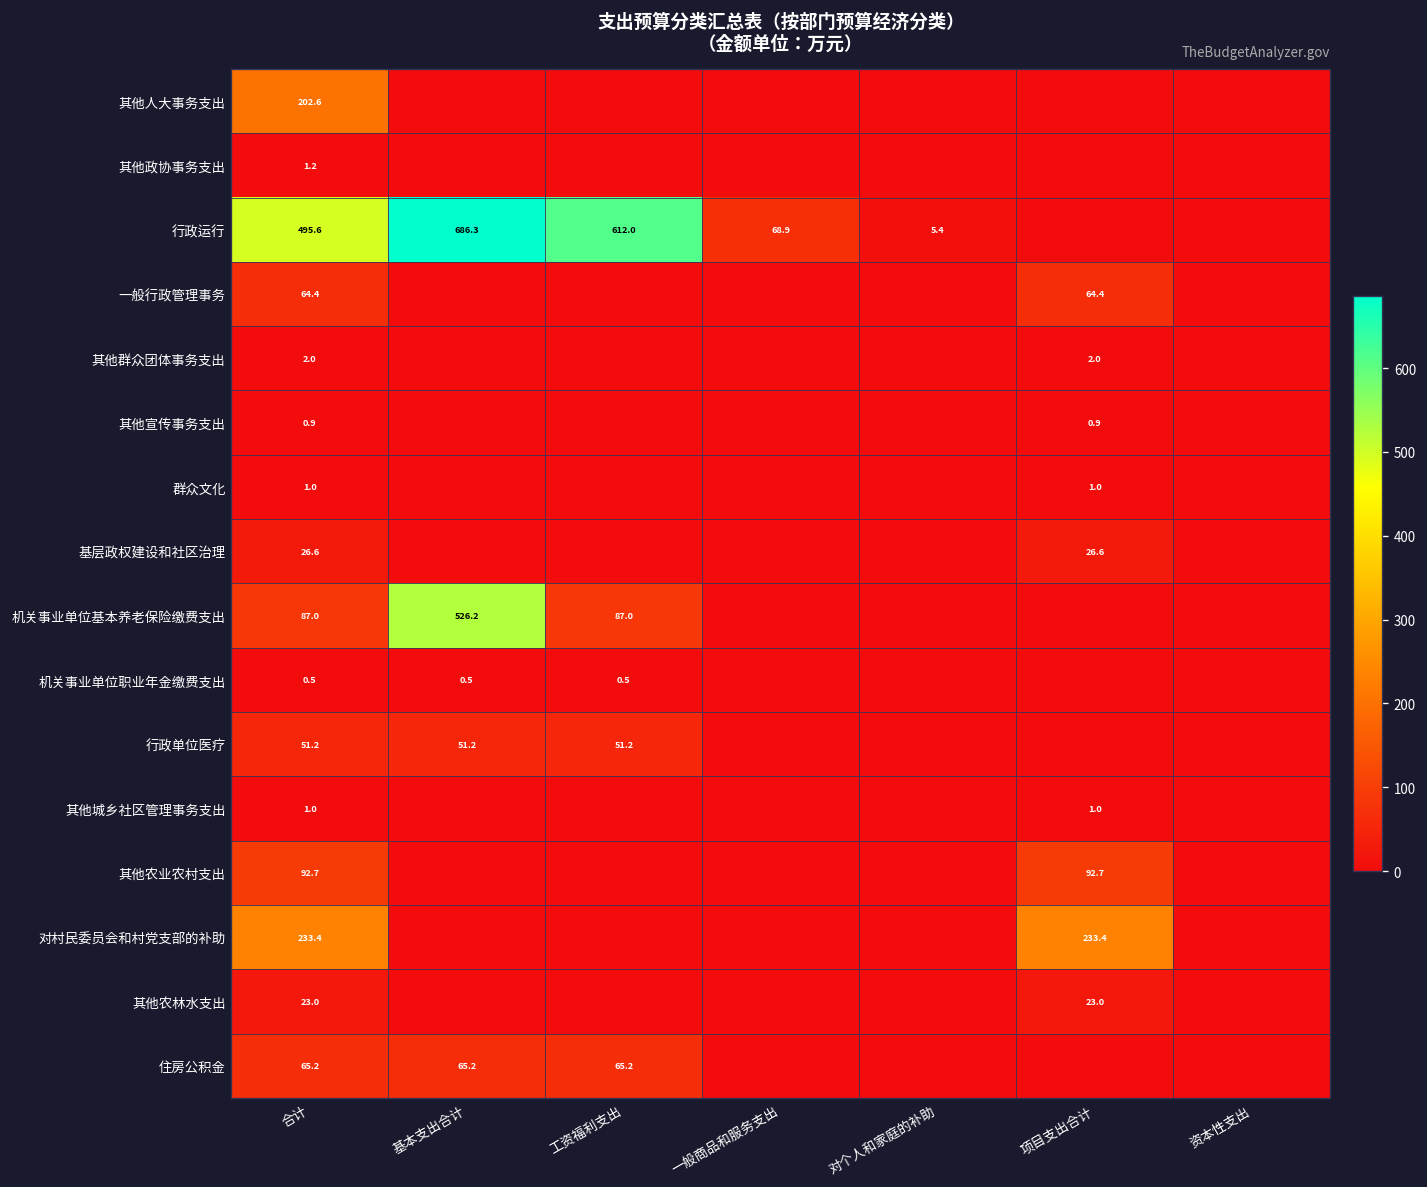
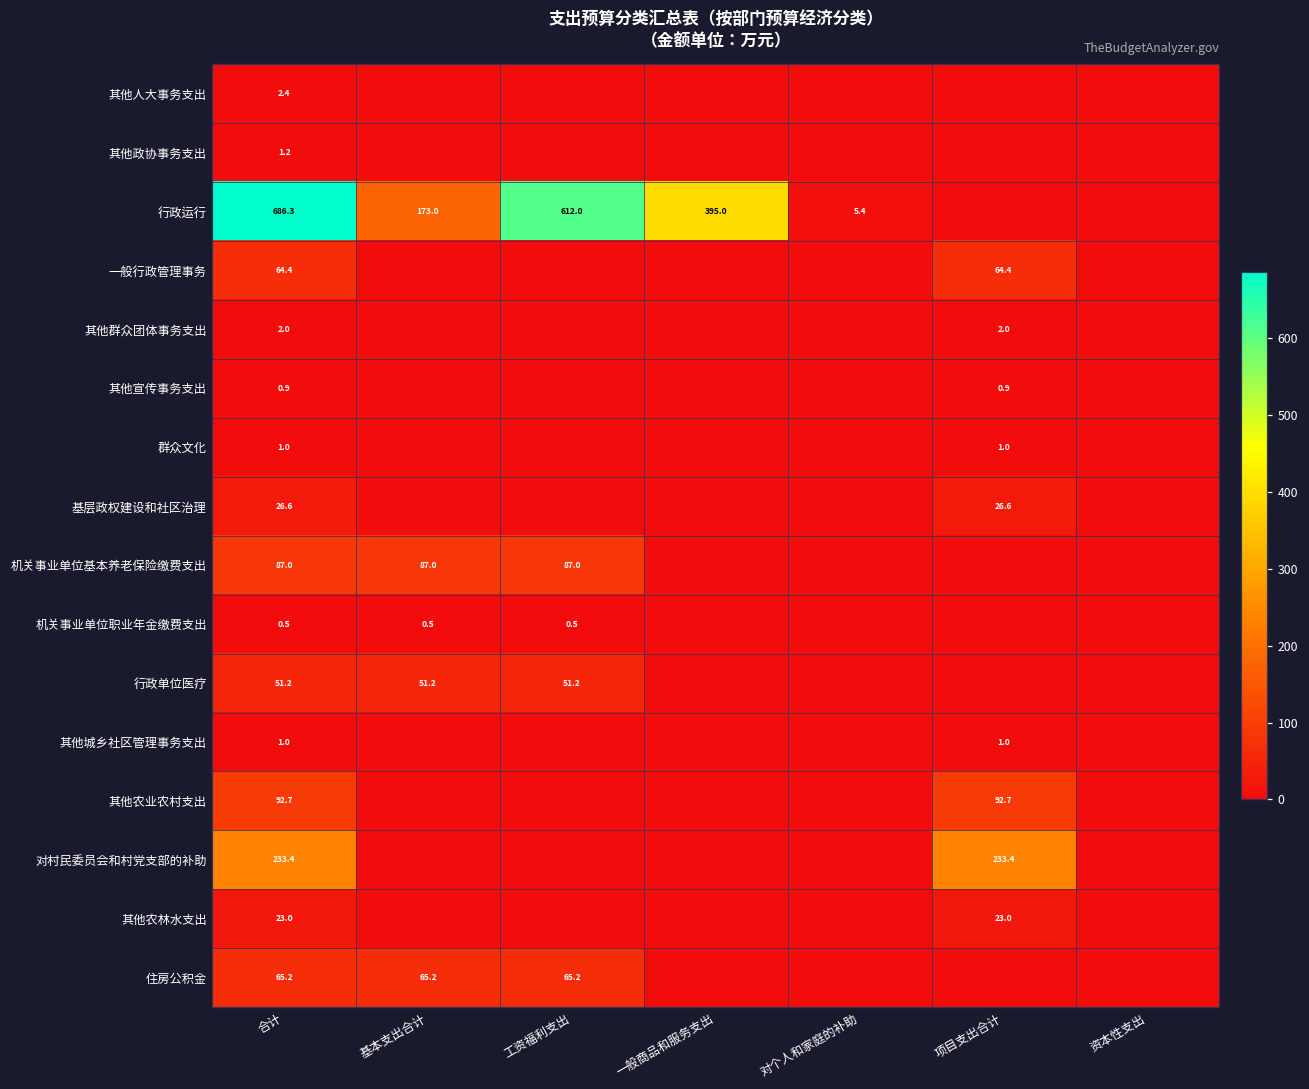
其他人大事务支出, 合计: 202.6 -> 2.4
行政运行, 合计: 495.6 -> 686.3
行政运行, 基本支出合计: 686.3 -> 173.0
行政运行, 一般商品和服务支出: 68.9 -> 395.0
机关事业单位基本养老保险缴费支出, 基本支出合计: 526.2 -> 87.0
